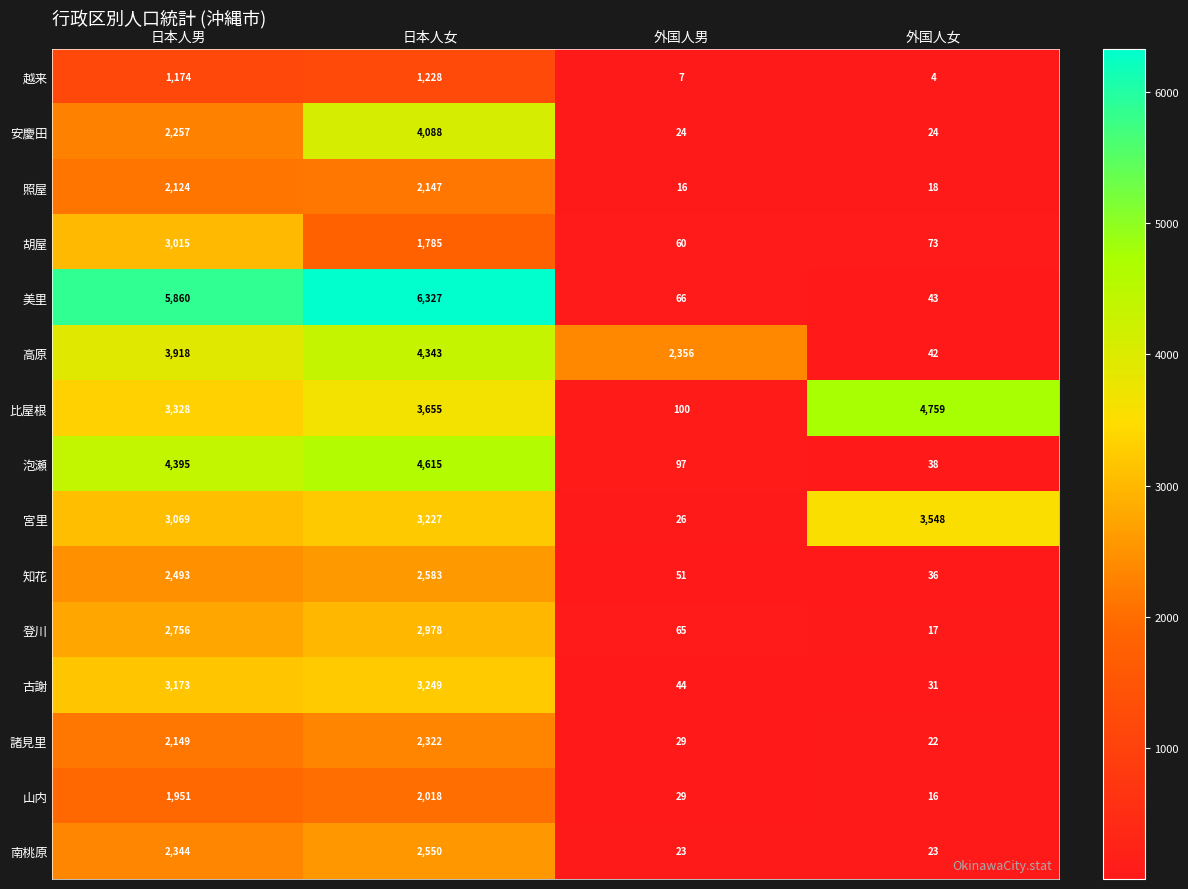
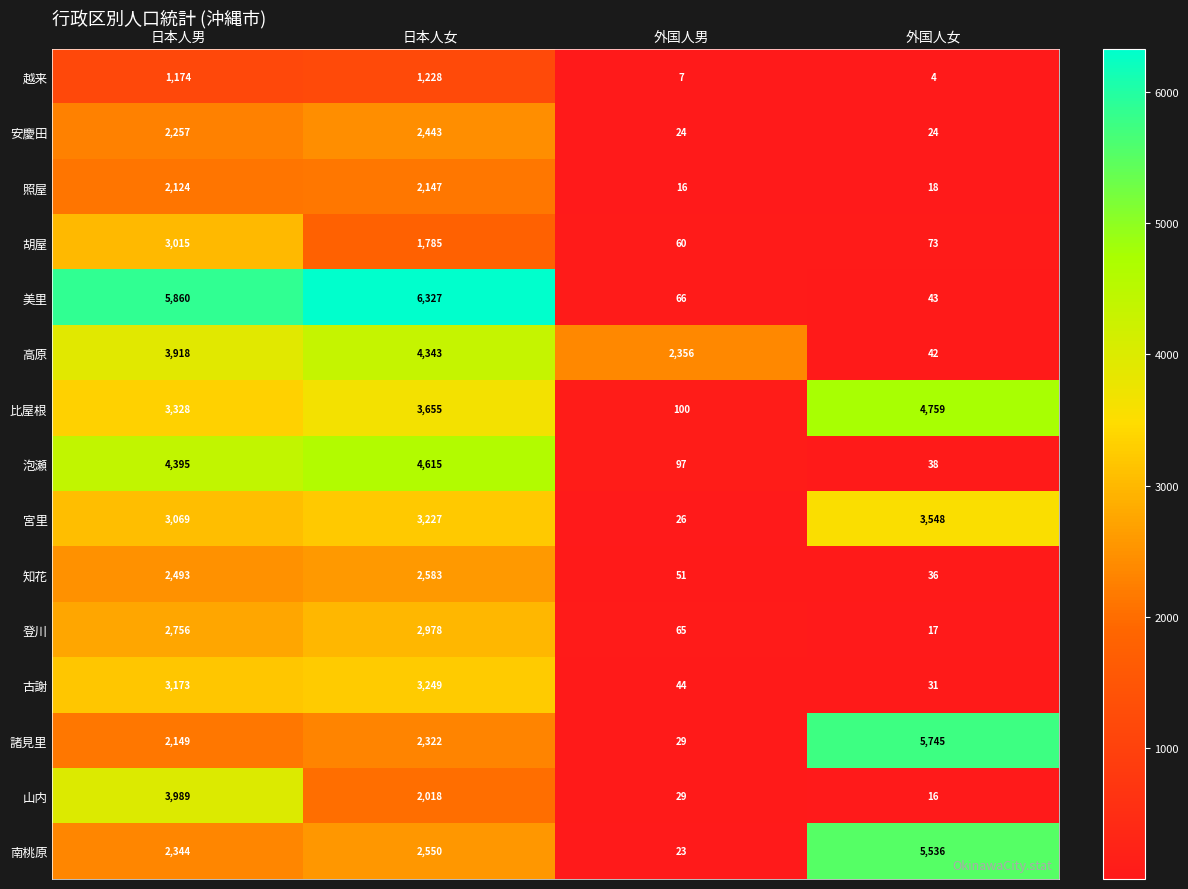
安慶田, 日本人女: 4,088 -> 2,443
諸見里, 外国人女: 22 -> 5,745
山内, 日本人男: 1,951 -> 3,989
南桃原, 外国人女: 23 -> 5,536
